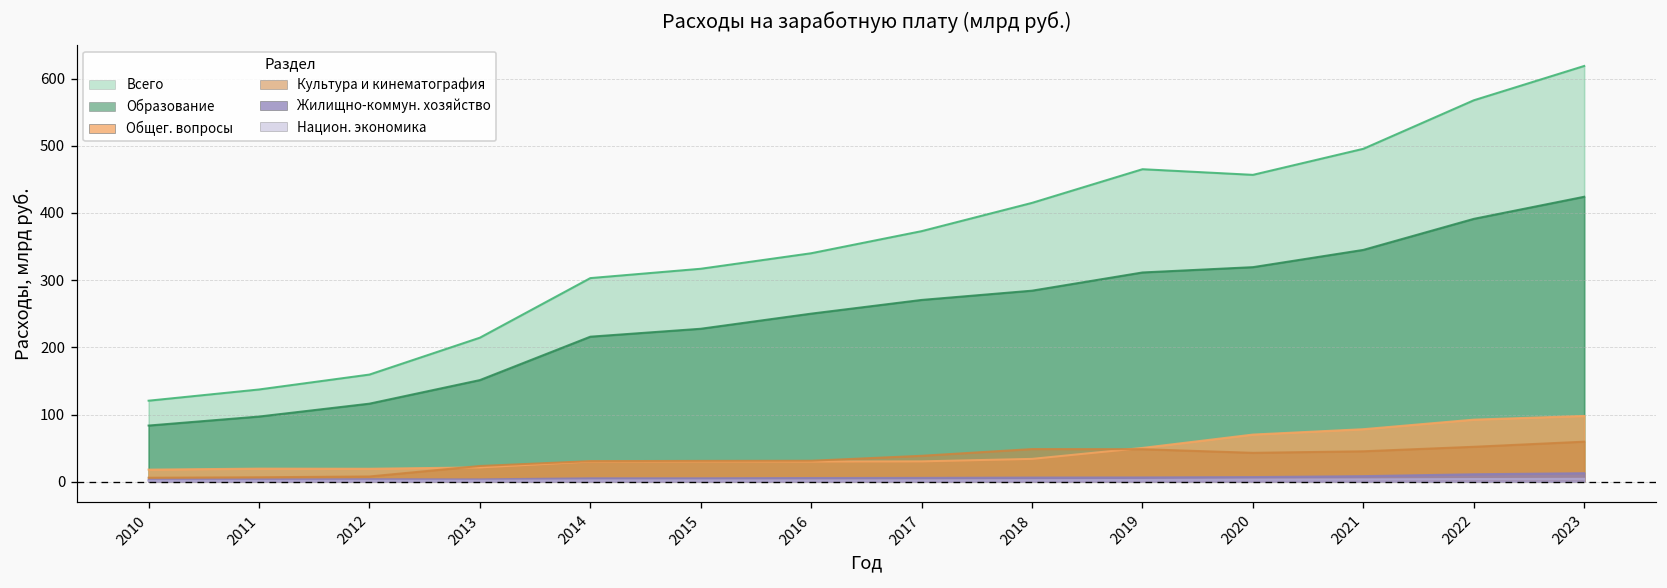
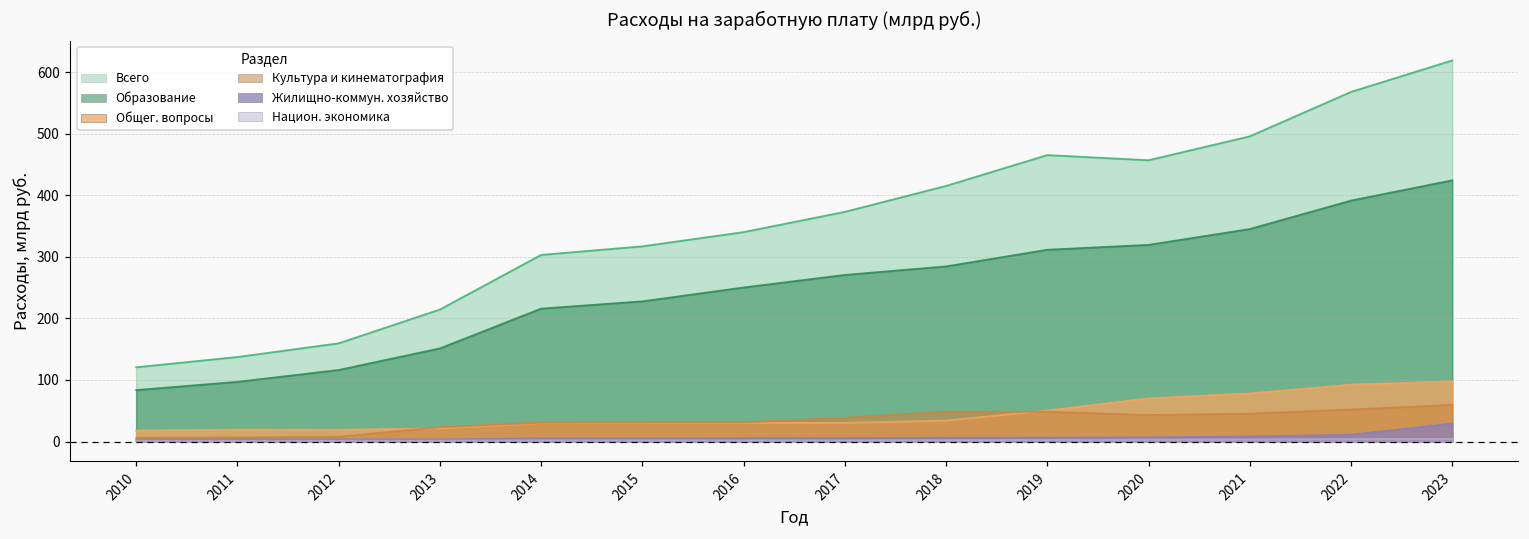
Жилищно-коммун. хозяйство, 2023: 10 -> 30
